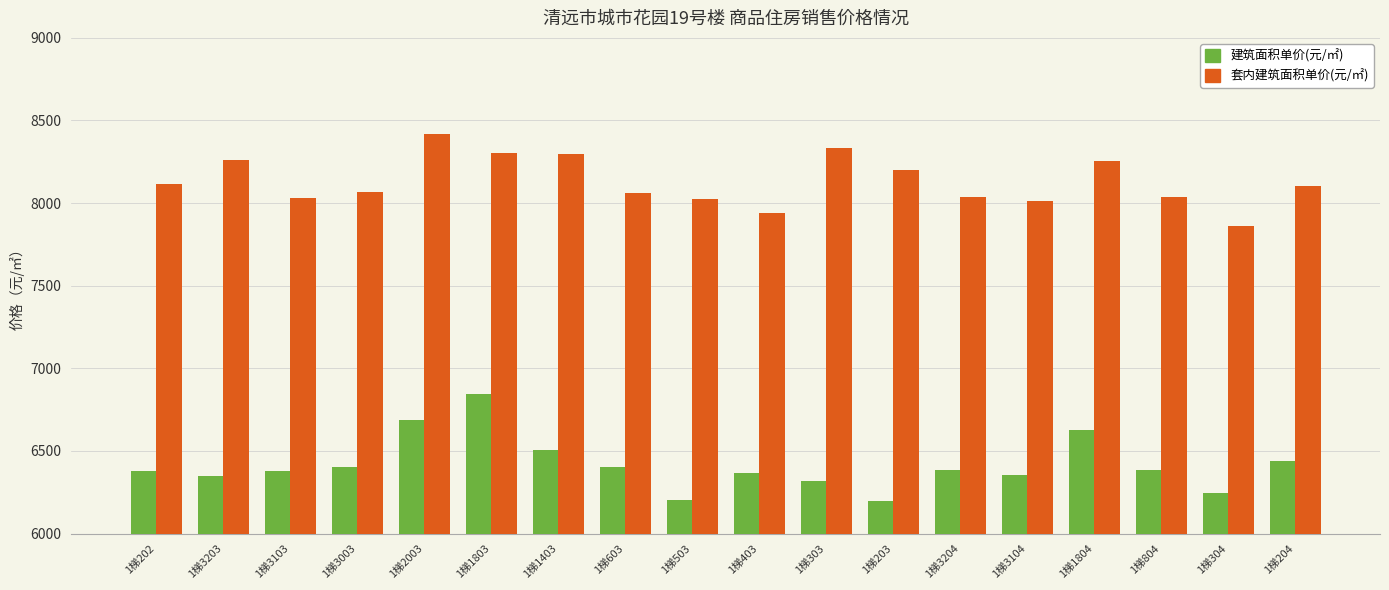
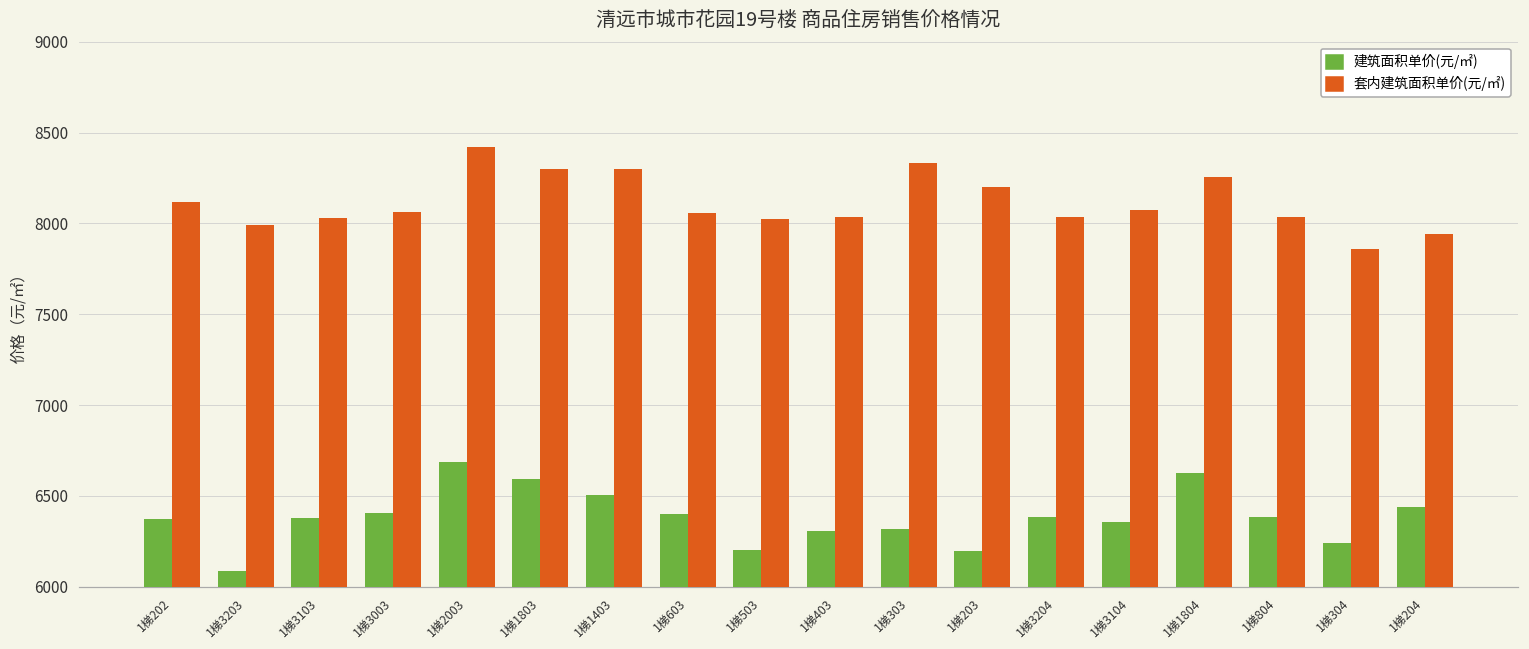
建筑面积单价(元/㎡), 1梯3203: 6350 -> 6080
套内建筑面积单价(元/㎡), 1梯3203: 8260 -> 7990
建筑面积单价(元/㎡), 1梯1803: 6840 -> 6590
建筑面积单价(元/㎡), 1梯403: 6370 -> 6310
套内建筑面积单价(元/㎡), 1梯403: 7940 -> 8030
套内建筑面积单价(元/㎡), 1梯3104: 8010 -> 8070
套内建筑面积单价(元/㎡), 1梯204: 8100 -> 7940
